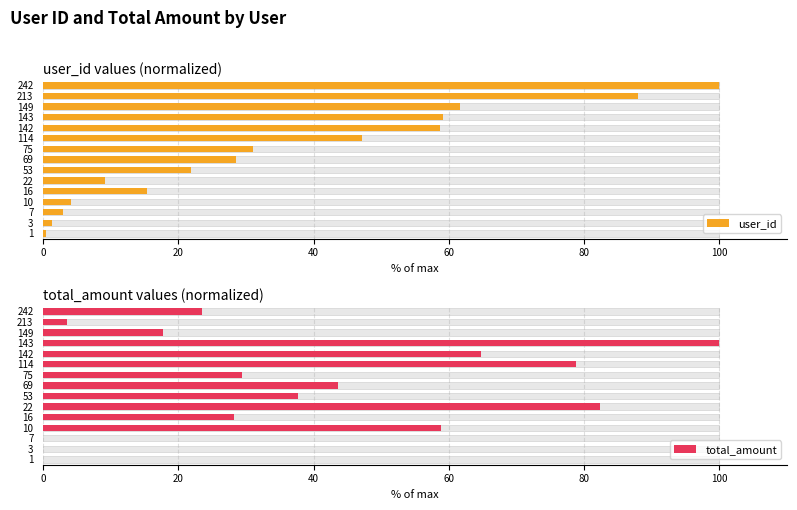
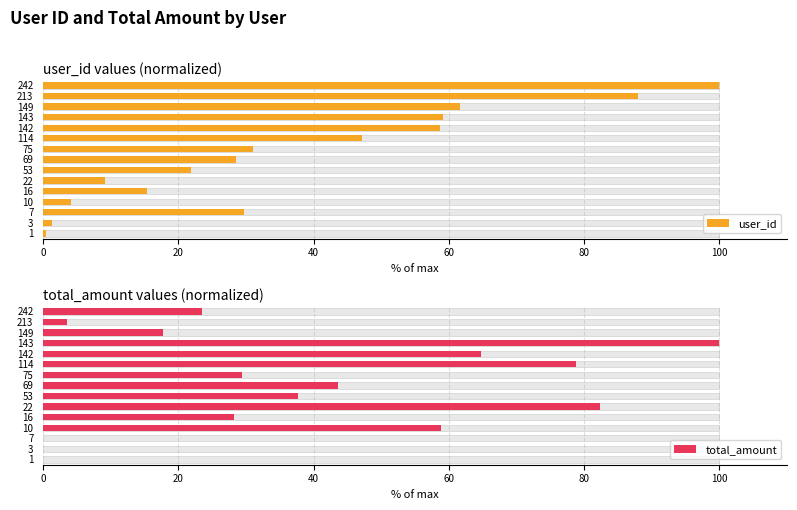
user_id values (normalized), user_id, 7: 3 -> 30
